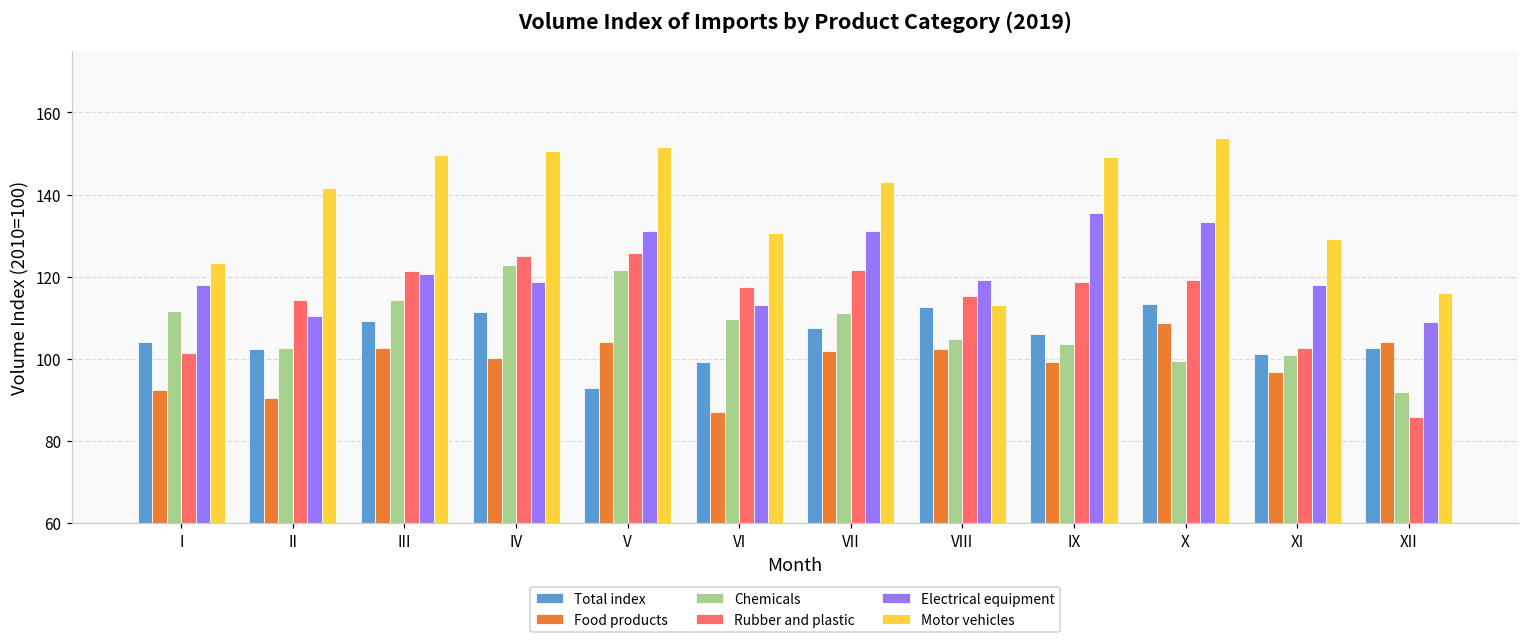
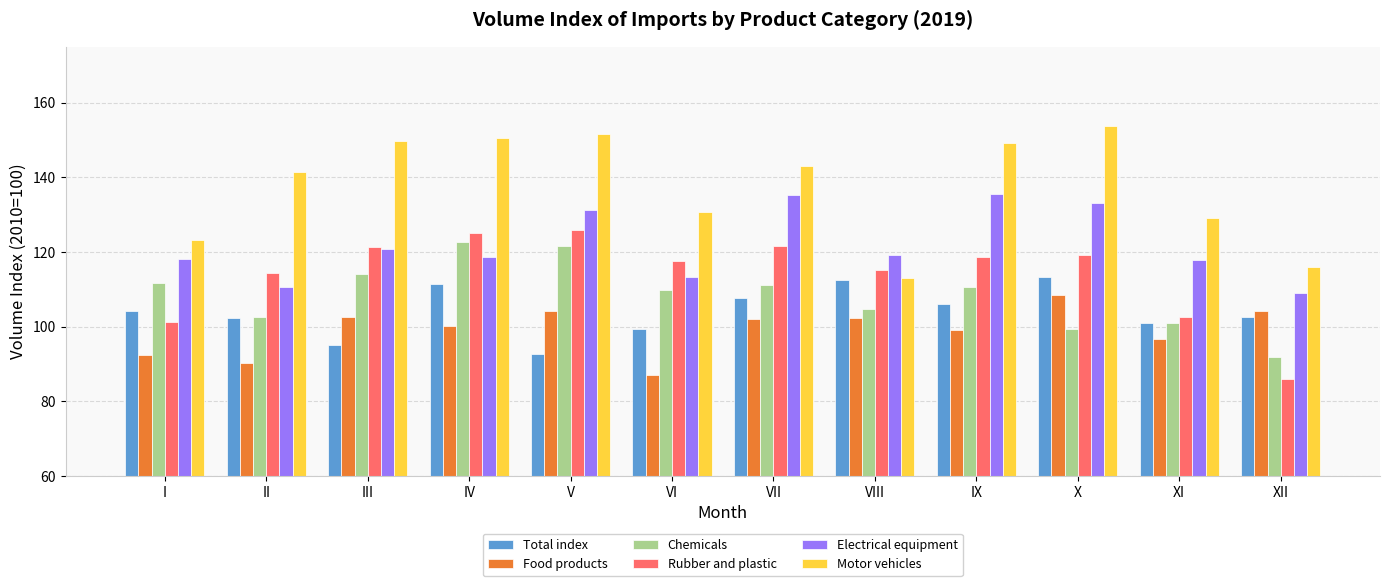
Total index, III: 109 -> 95
Electrical equipment, VII: 131 -> 135
Chemicals, IX: 104 -> 111
